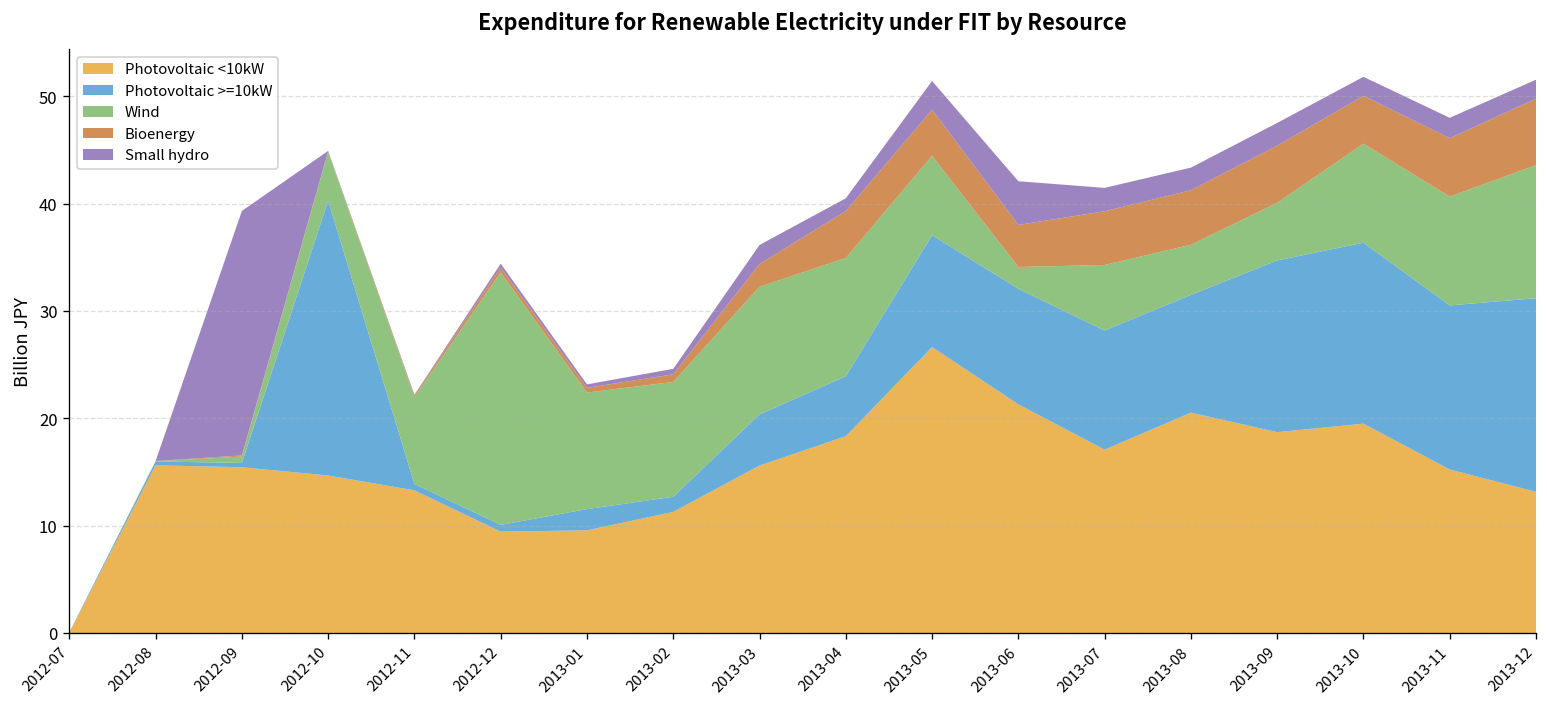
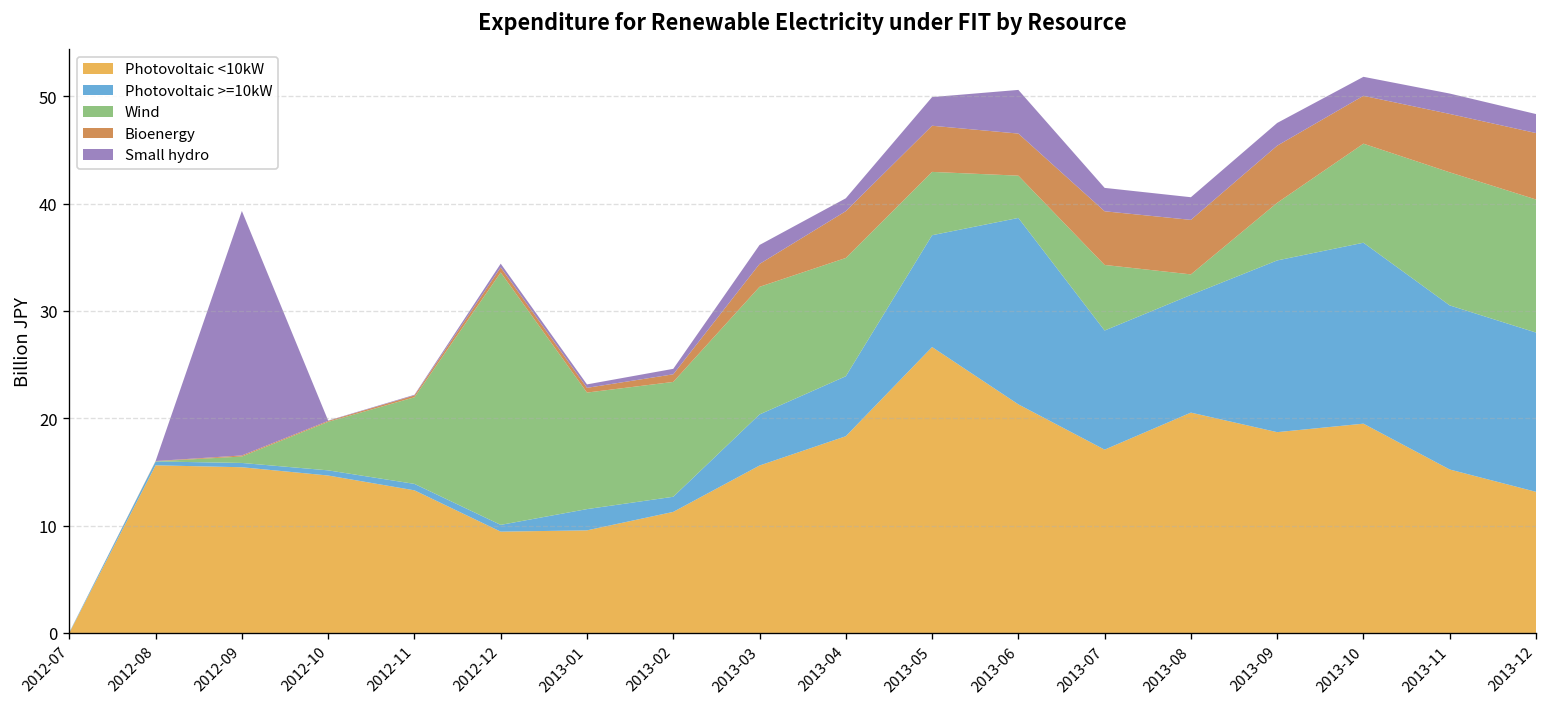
Photovoltaic >=10kW, 2012-10: 26 -> 0
Wind, 2013-05: 7 -> 6
Photovoltaic >=10kW, 2013-06: 11 -> 17
Wind, 2013-06: 2 -> 4
Wind, 2013-08: 5 -> 2
Wind, 2013-11: 10 -> 12
Photovoltaic >=10kW, 2013-12: 18 -> 15
